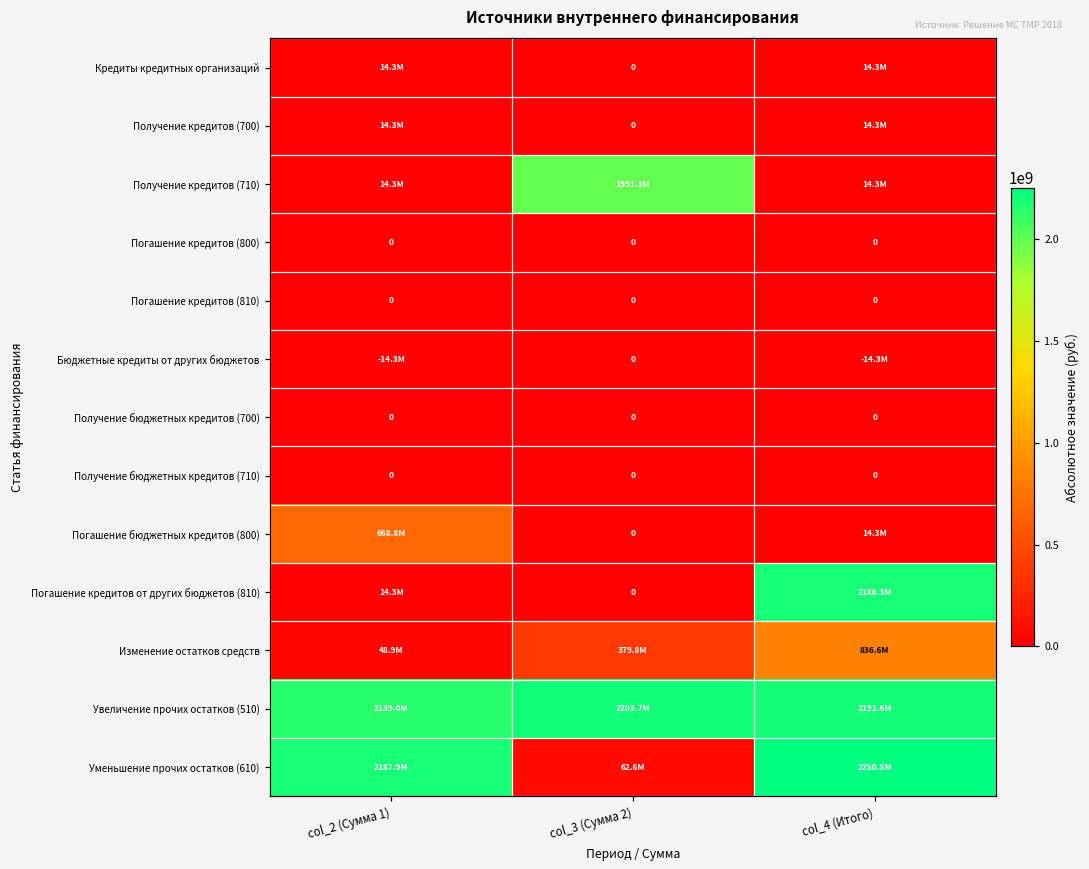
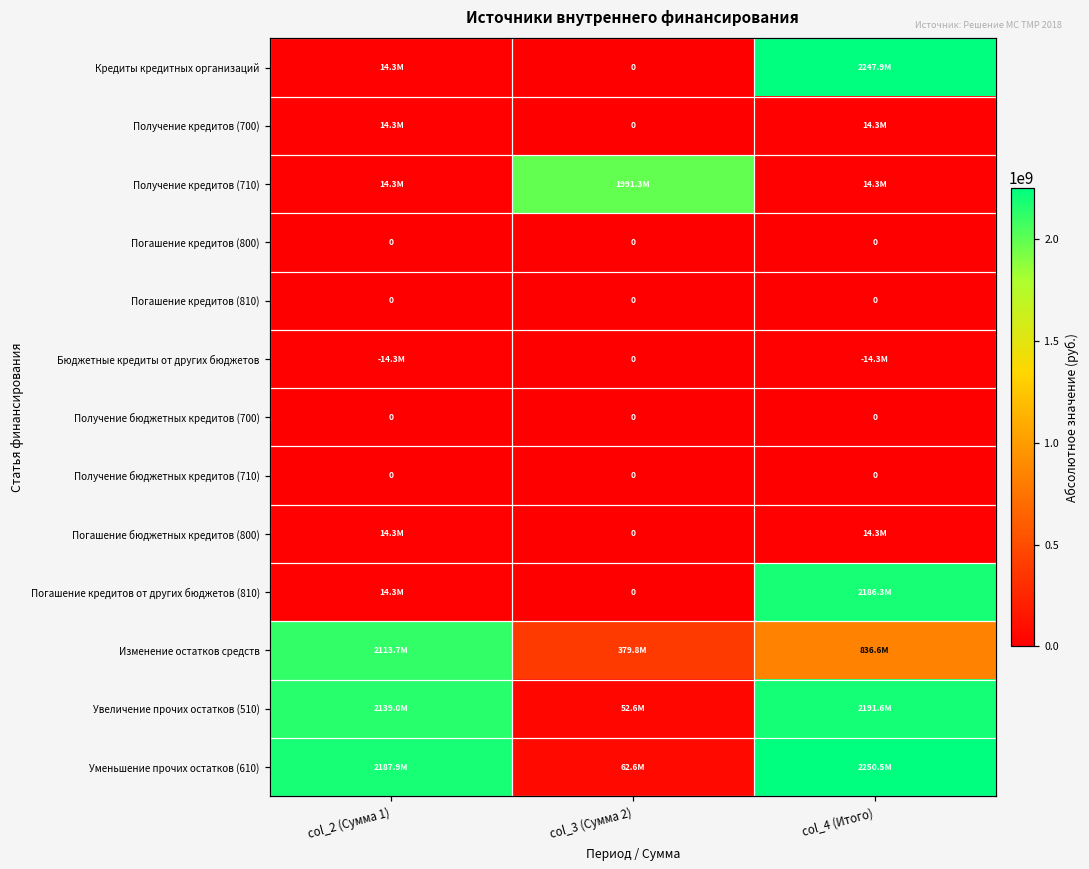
Кредиты кредитных организаций, col_4 (Итого): 14.3M -> 2247.9M
Погашение бюджетных кредитов (800), col_2 (Сумма 1): 668.8M -> 14.3M
Изменение остатков средств, col_2 (Сумма 1): 48.9M -> 2113.7M
Увеличение прочих остатков (510), col_3 (Сумма 2): 2203.7M -> 52.6M
